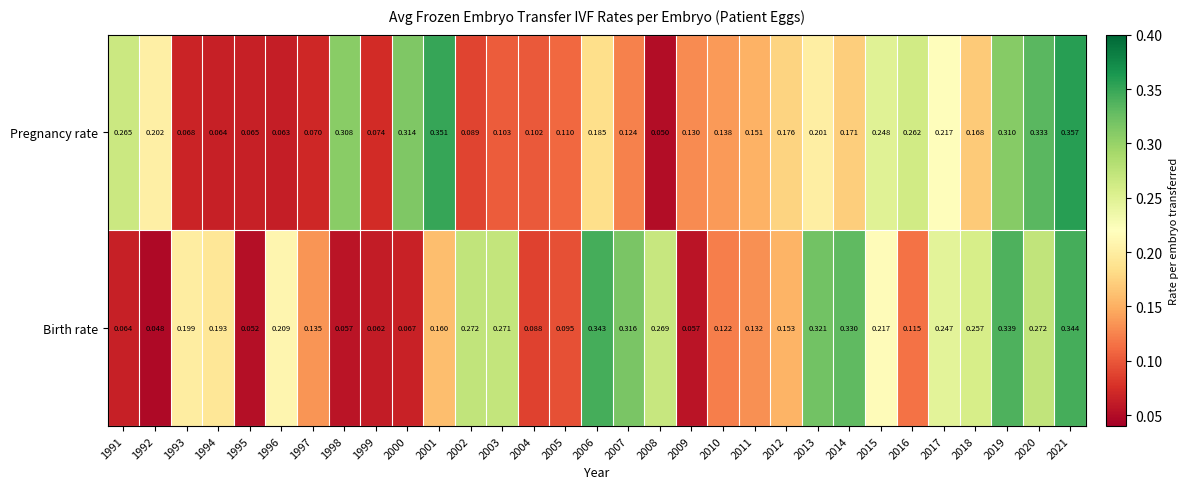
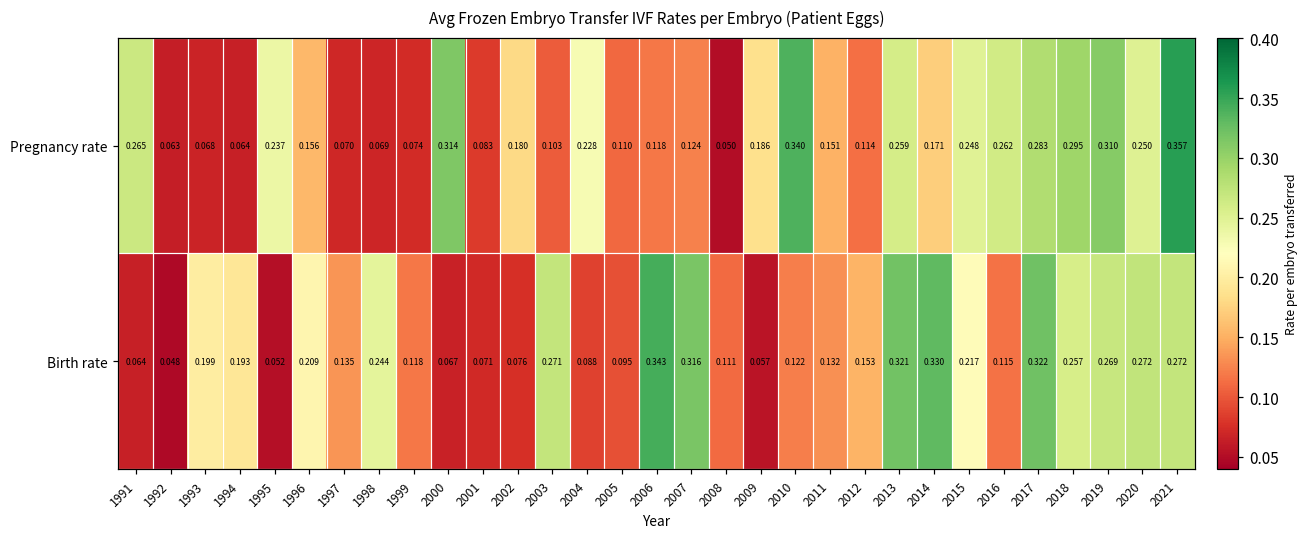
Pregnancy rate, 1992: 0.202 -> 0.063
Pregnancy rate, 1995: 0.065 -> 0.237
Pregnancy rate, 1996: 0.063 -> 0.156
Pregnancy rate, 1998: 0.308 -> 0.069
Pregnancy rate, 2001: 0.351 -> 0.083
Pregnancy rate, 2002: 0.089 -> 0.180
Pregnancy rate, 2004: 0.102 -> 0.228
Pregnancy rate, 2006: 0.185 -> 0.118
Pregnancy rate, 2009: 0.130 -> 0.186
Pregnancy rate, 2010: 0.138 -> 0.340
Pregnancy rate, 2012: 0.176 -> 0.114
Pregnancy rate, 2013: 0.201 -> 0.259
Pregnancy rate, 2017: 0.217 -> 0.283
Pregnancy rate, 2018: 0.168 -> 0.295
Pregnancy rate, 2020: 0.333 -> 0.250
Birth rate, 1998: 0.057 -> 0.244
Birth rate, 1999: 0.062 -> 0.118
Birth rate, 2001: 0.160 -> 0.071
Birth rate, 2002: 0.272 -> 0.076
Birth rate, 2008: 0.269 -> 0.111
Birth rate, 2017: 0.247 -> 0.322
Birth rate, 2019: 0.339 -> 0.269
Birth rate, 2021: 0.344 -> 0.272
